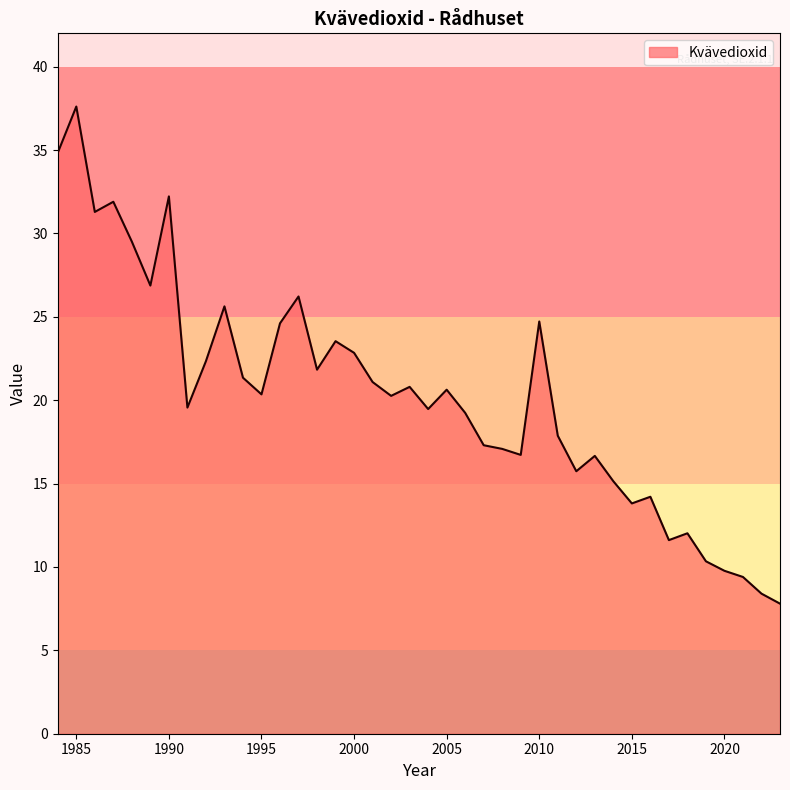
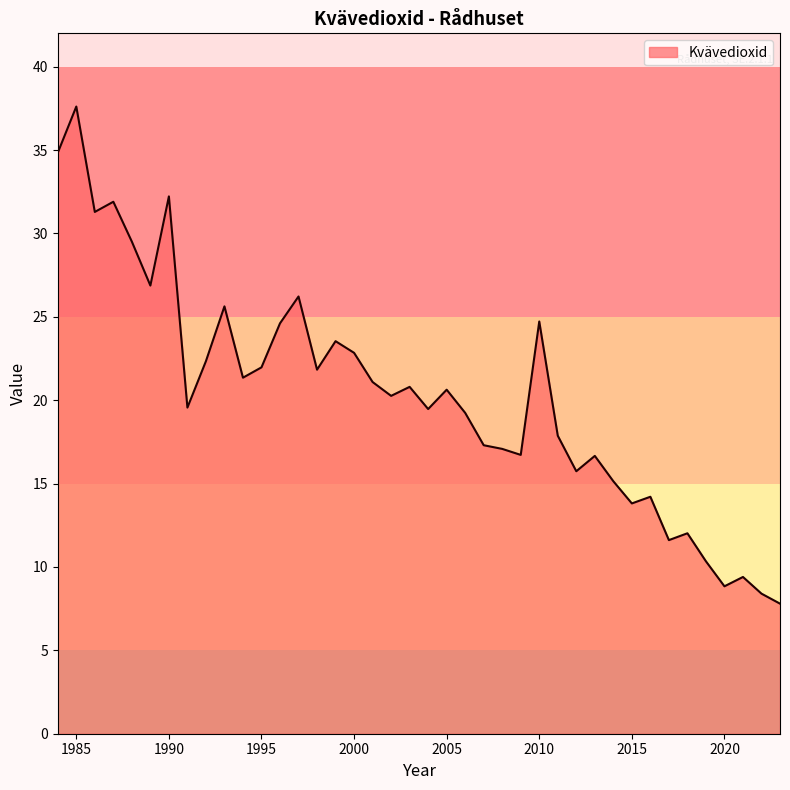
1995: 20.4 -> 22.0
2020: 9.8 -> 8.8
